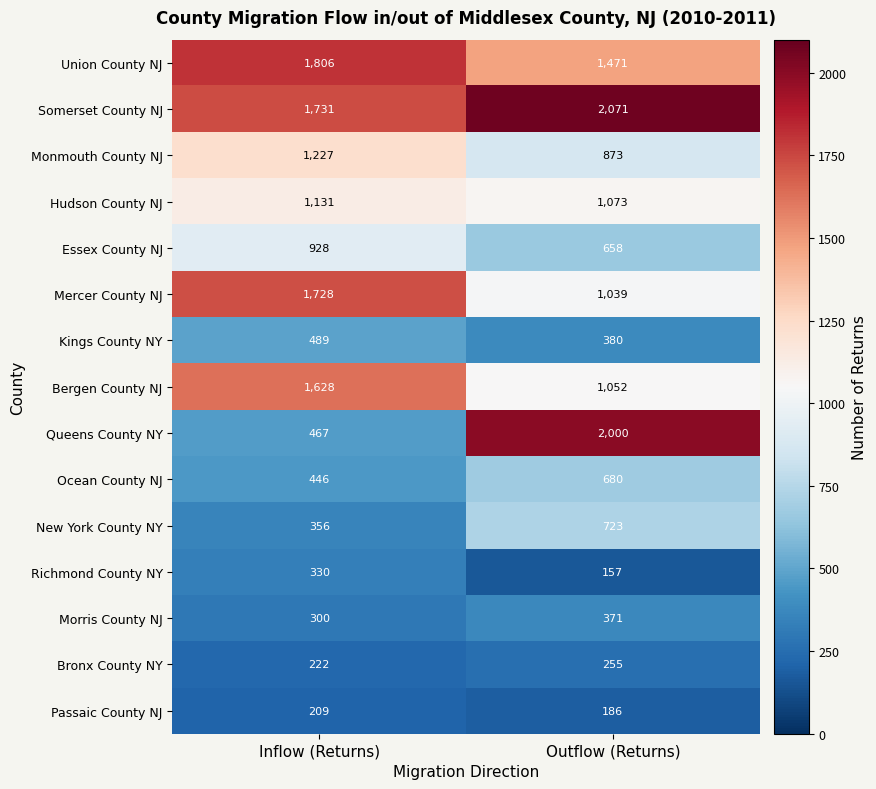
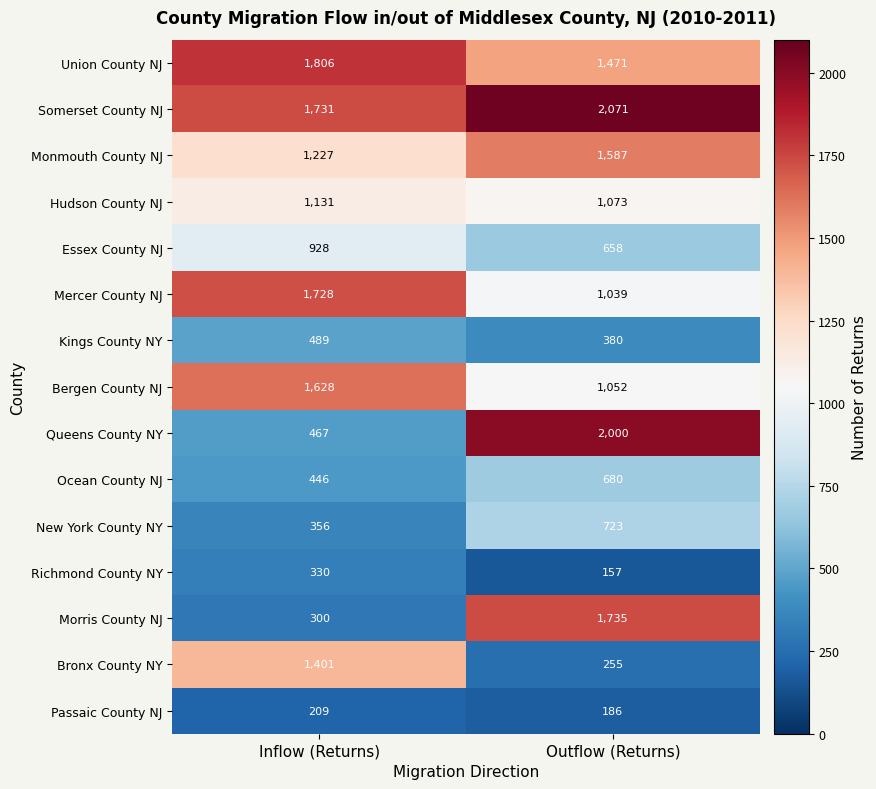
Monmouth County NJ, Outflow (Returns): 873 -> 1,587
Morris County NJ, Outflow (Returns): 371 -> 1,735
Bronx County NY, Inflow (Returns): 222 -> 1,401
